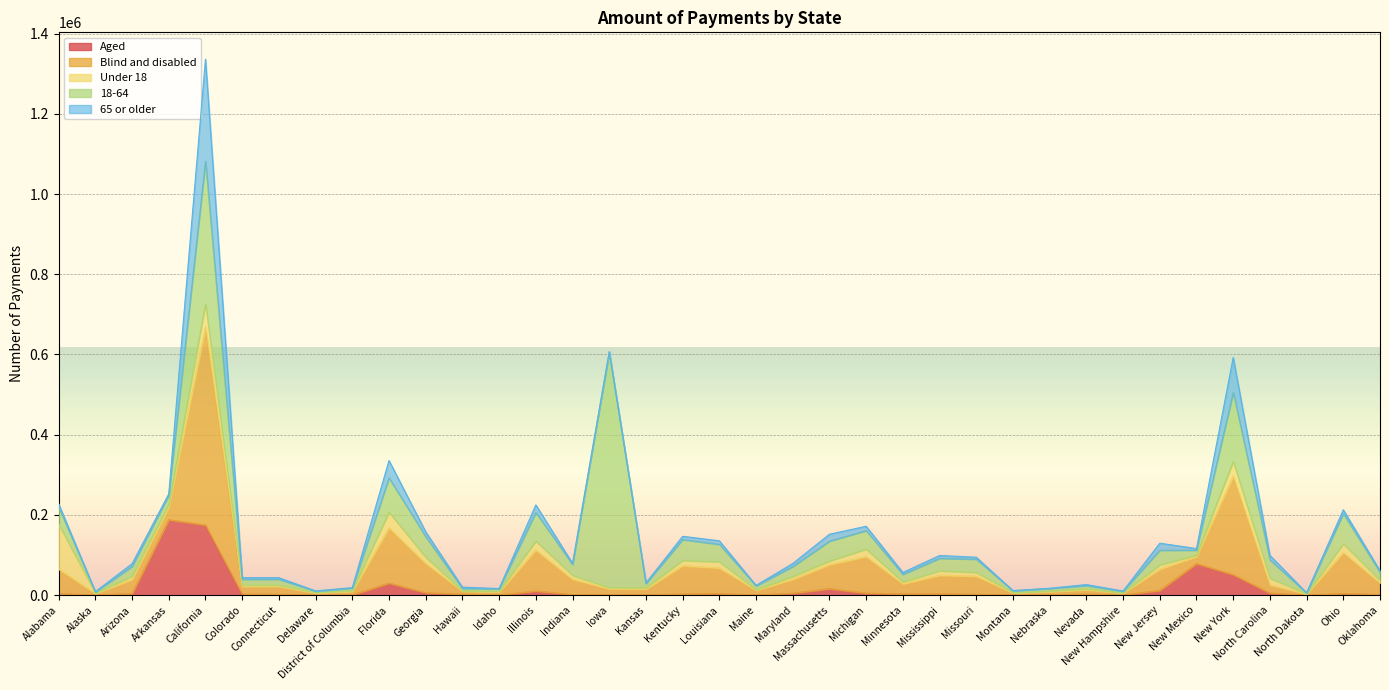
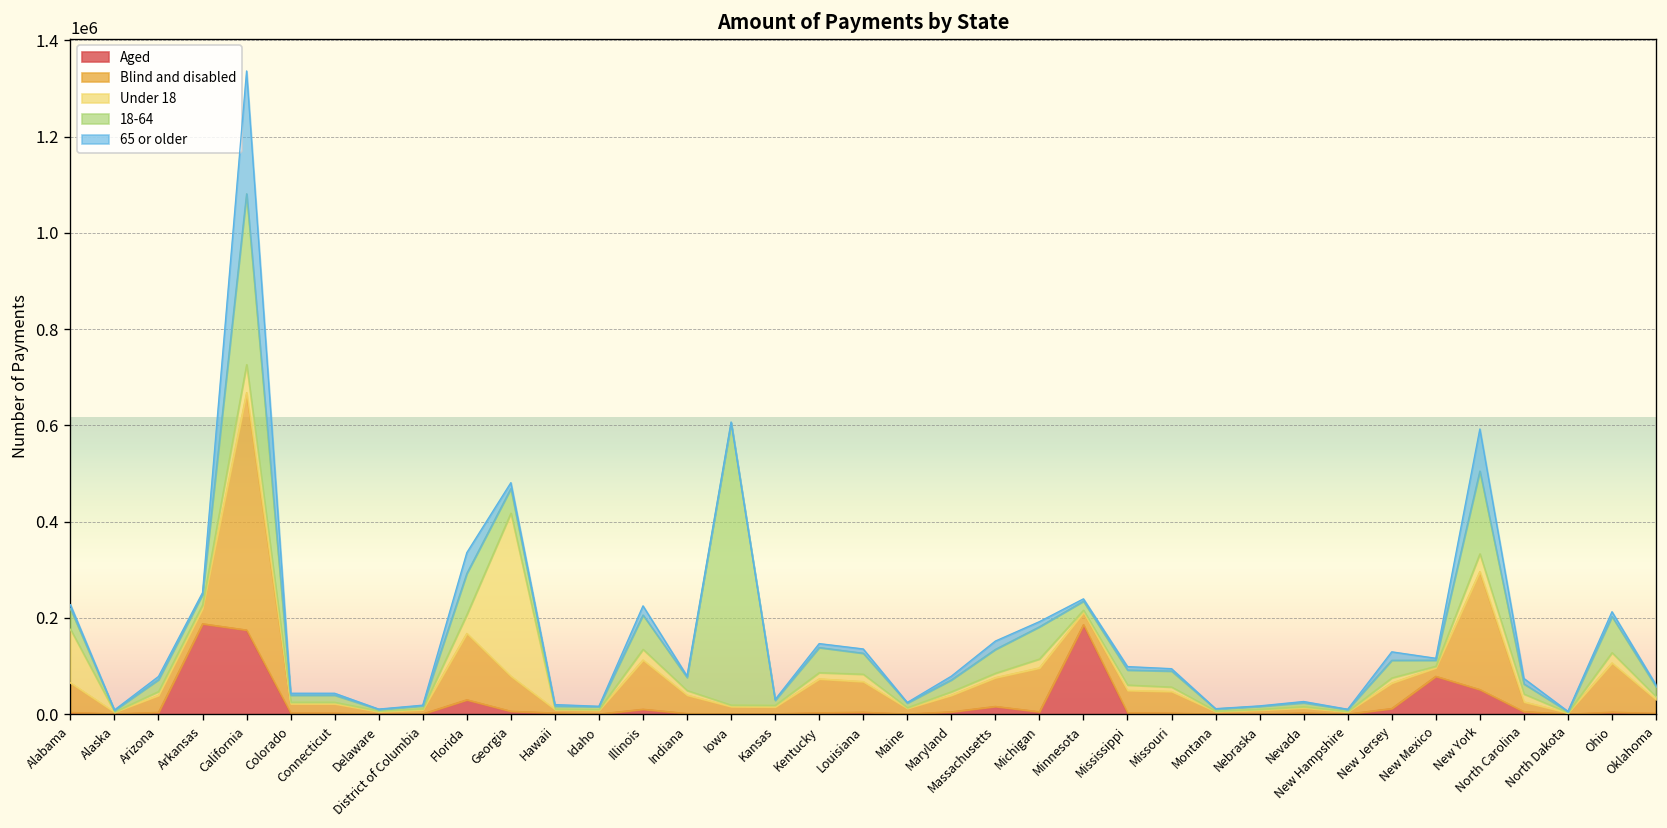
Under 18, Georgia: 20000 -> 340000
18-64, Michigan: 50000 -> 70000
Aged, Minnesota: 0 -> 190000
18-64, North Carolina: 50000 -> 20000
